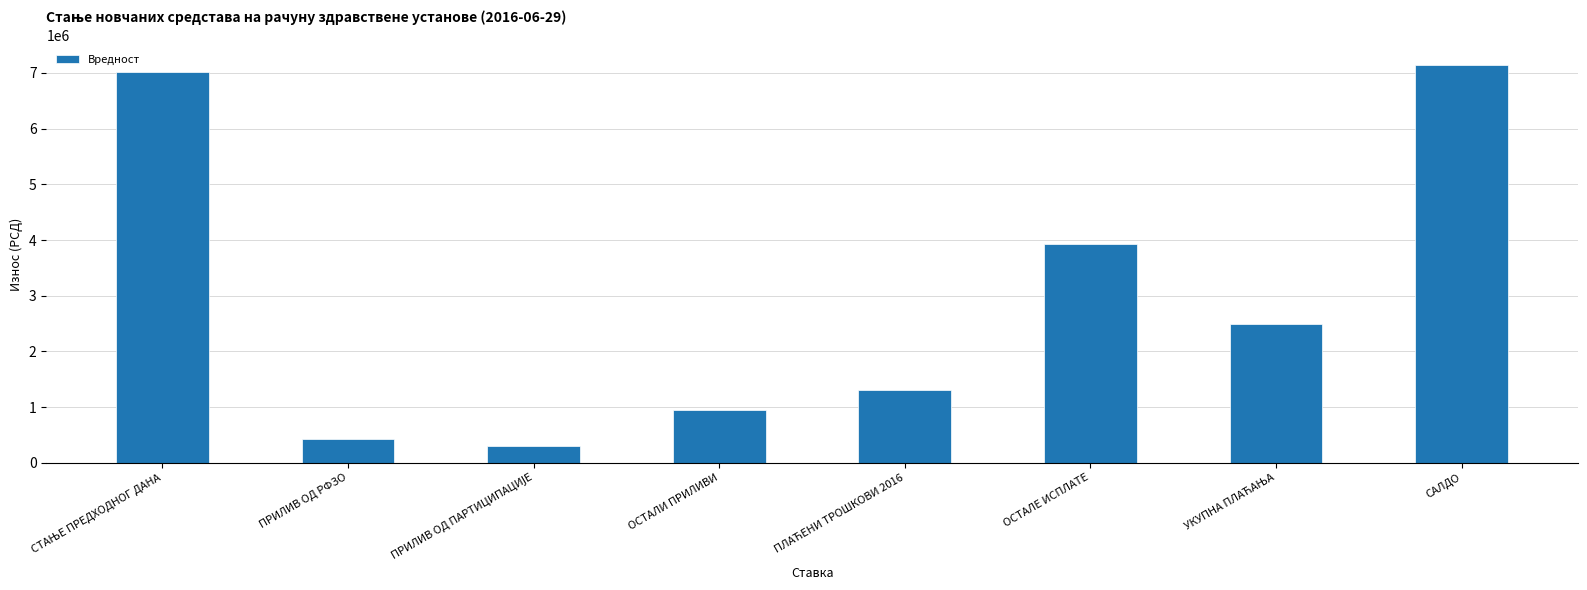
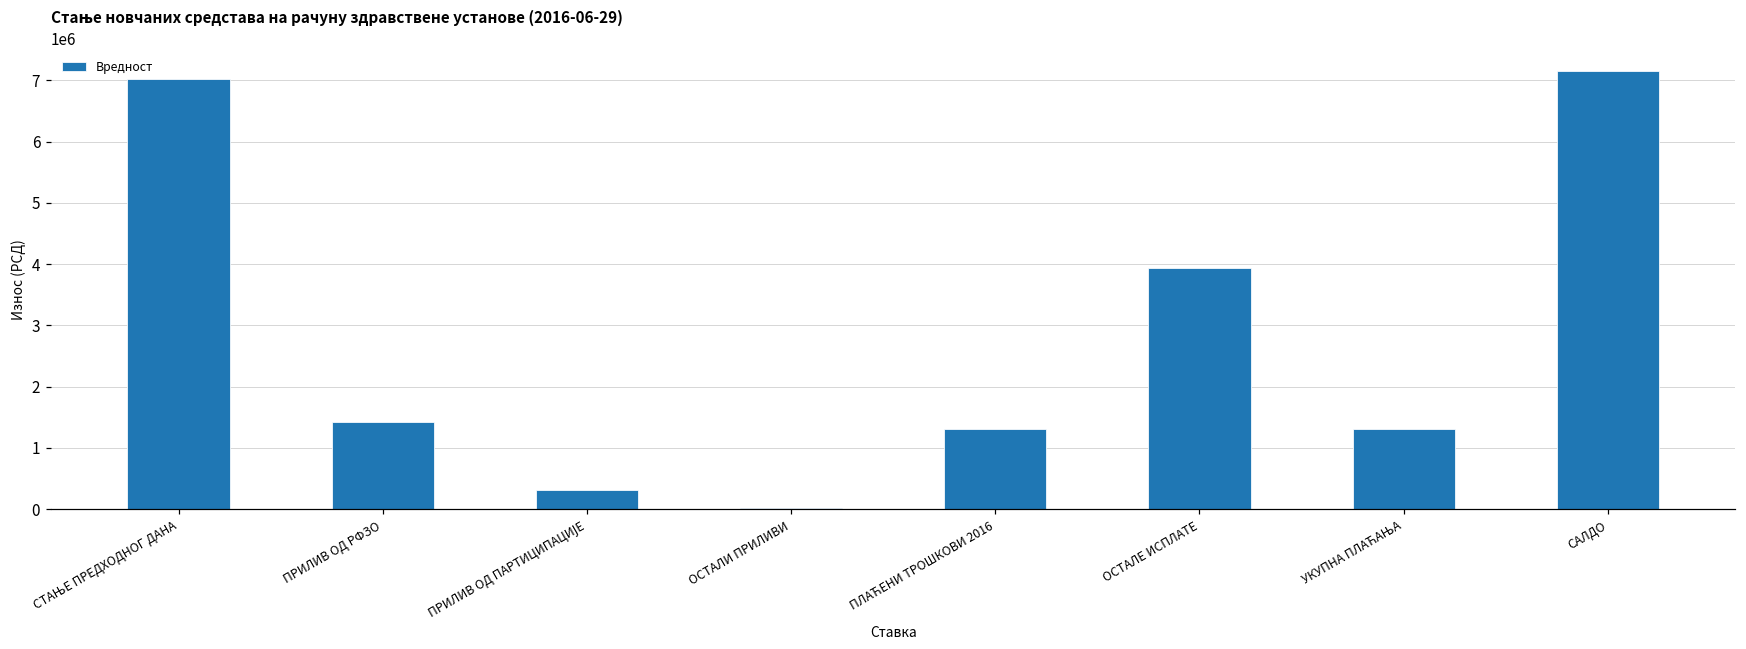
ПРИЛИВ ОД РФЗО: 400000 -> 1400000
ОСТАЛИ ПРИЛИВИ: 1000000 -> 0
УКУПНА ПЛАЋАЊА: 2500000 -> 1300000
